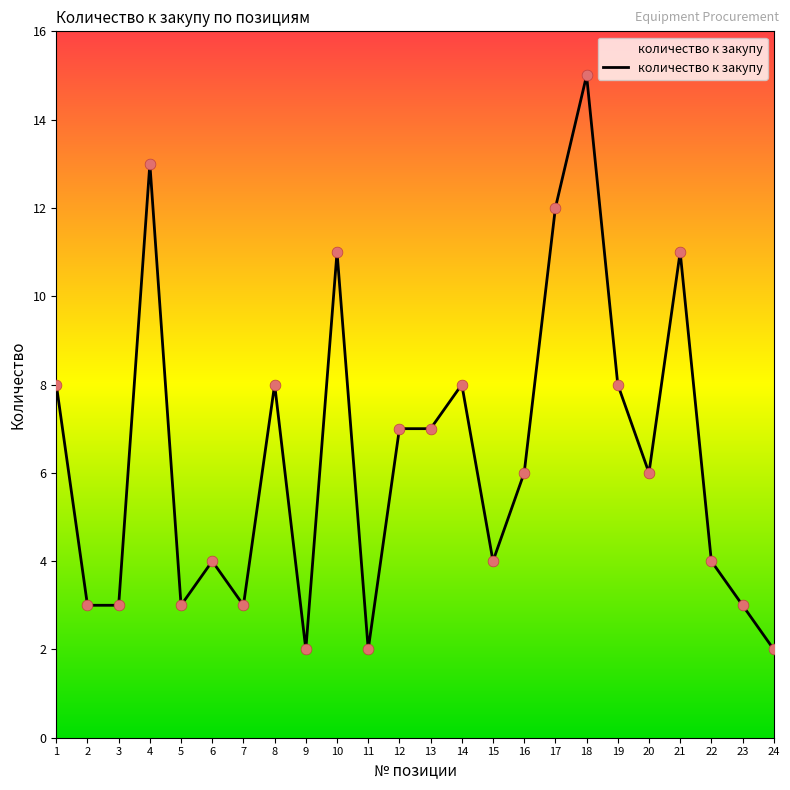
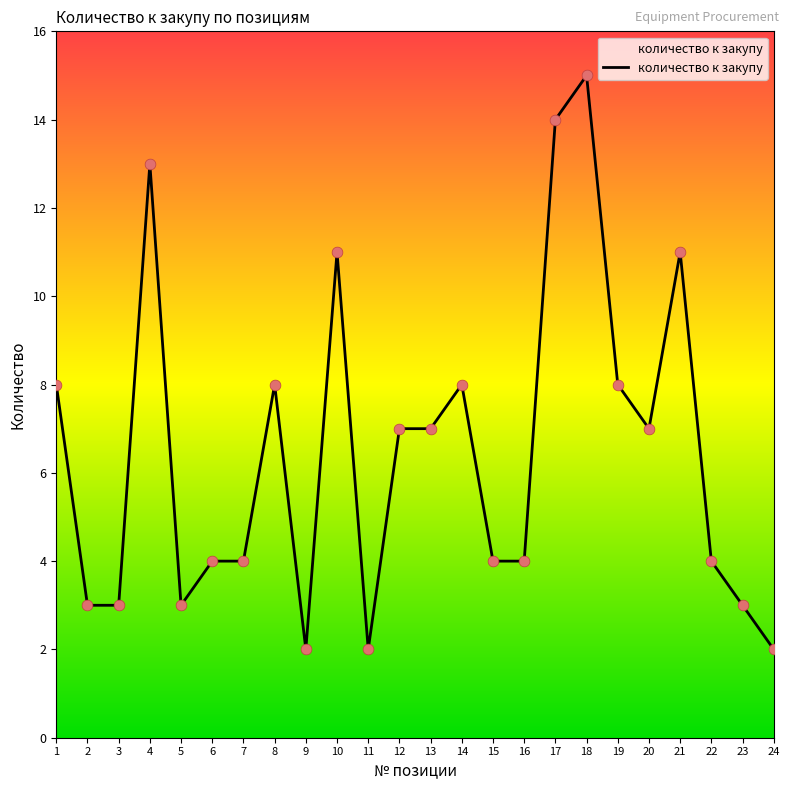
7: 3 -> 4
16: 6 -> 4
17: 12 -> 14
20: 6 -> 7
